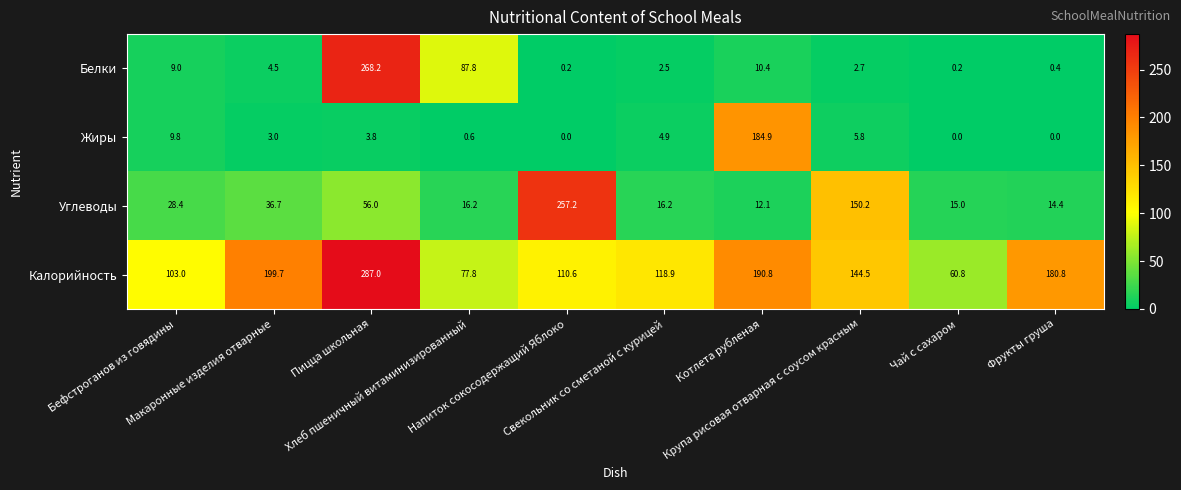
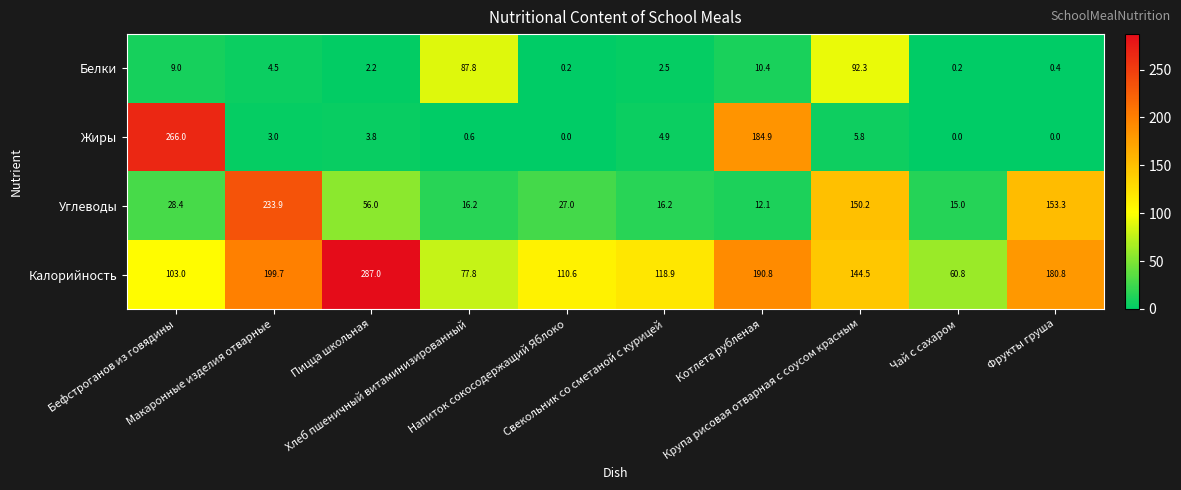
Белки, Пицца школьная: 268.2 -> 2.2
Белки, Крупа рисовая отварная с соусом красным: 2.7 -> 92.3
Жиры, Бефстроганов из говядины: 9.8 -> 266.0
Углеводы, Макаронные изделия отварные: 36.7 -> 233.9
Углеводы, Напиток сокосодержащий Яблоко: 257.2 -> 27.0
Углеводы, Фрукты груша: 14.4 -> 153.3
